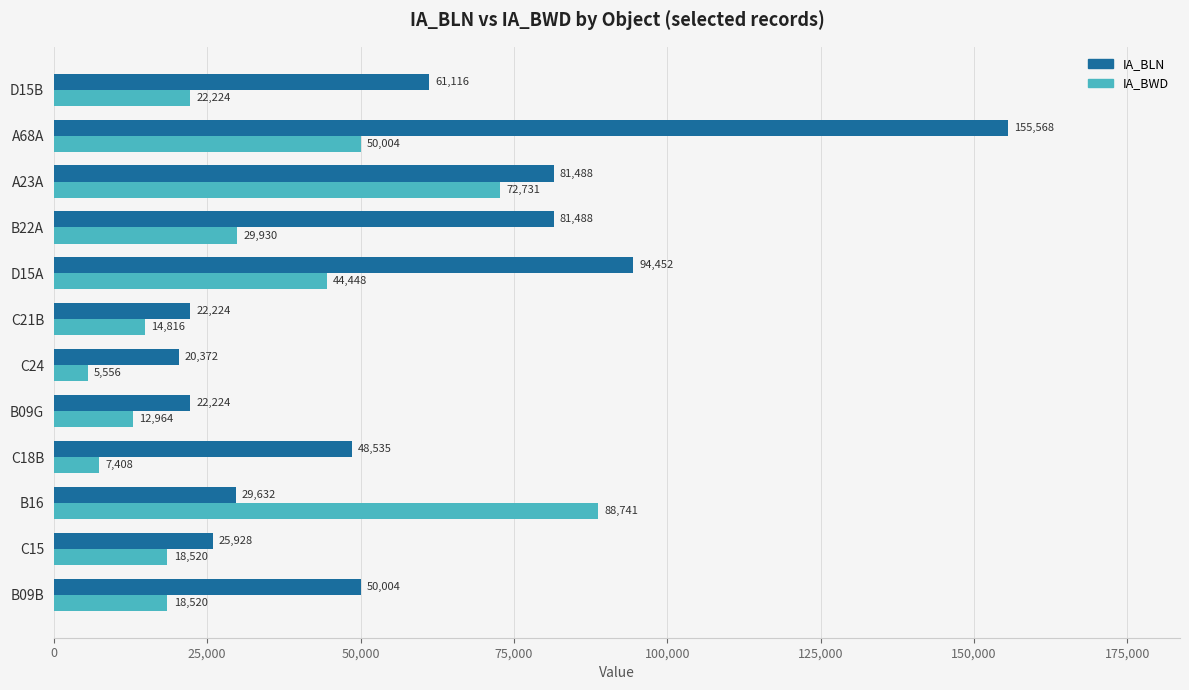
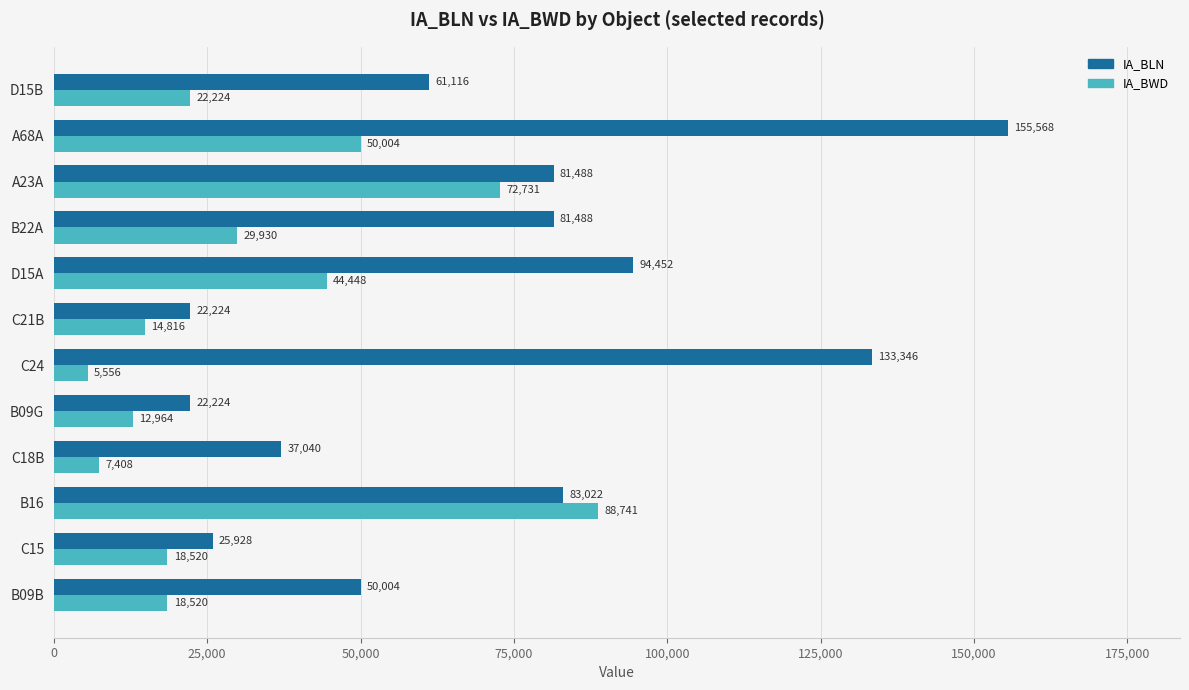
IA_BLN, C24: 20,372 -> 133,346
IA_BLN, C18B: 48,535 -> 37,040
IA_BLN, B16: 29,632 -> 83,022
